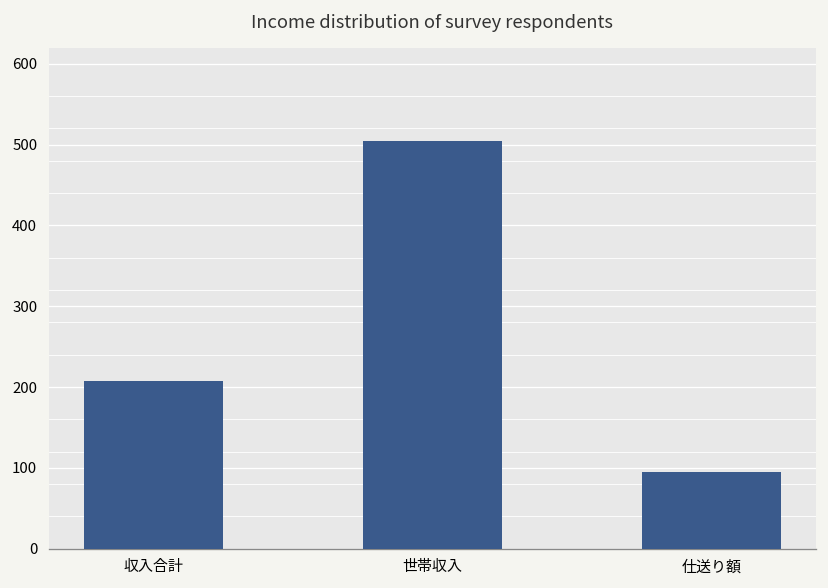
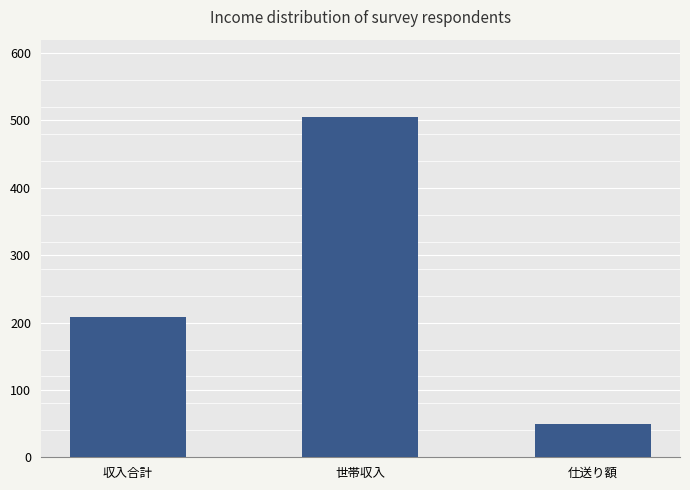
仕送り額: 100 -> 50
